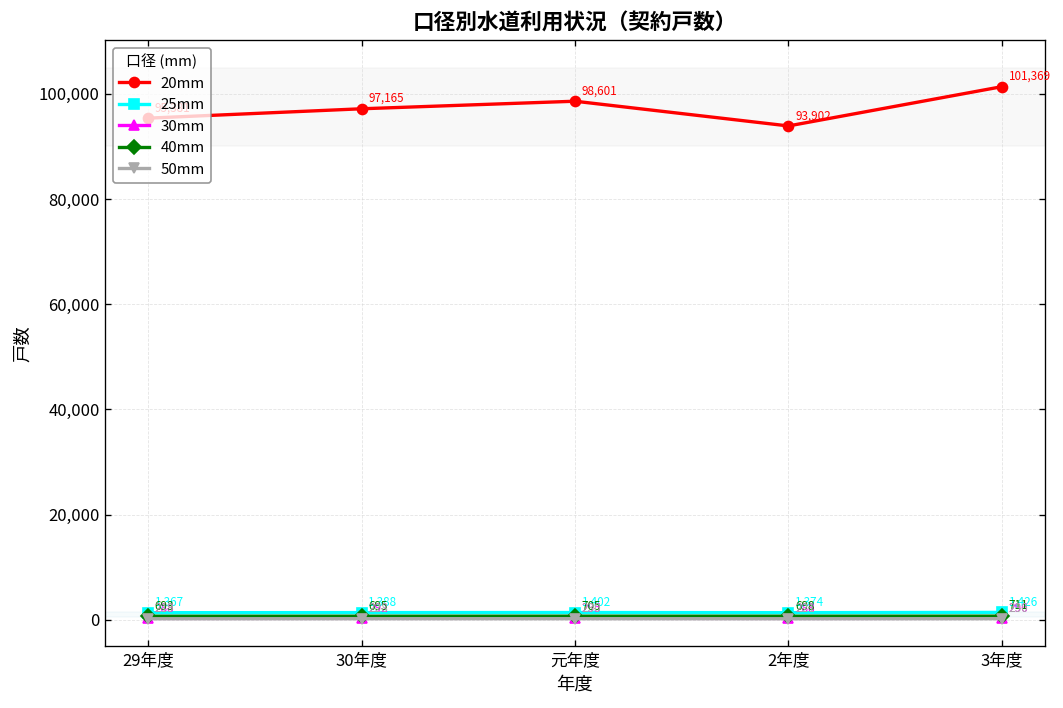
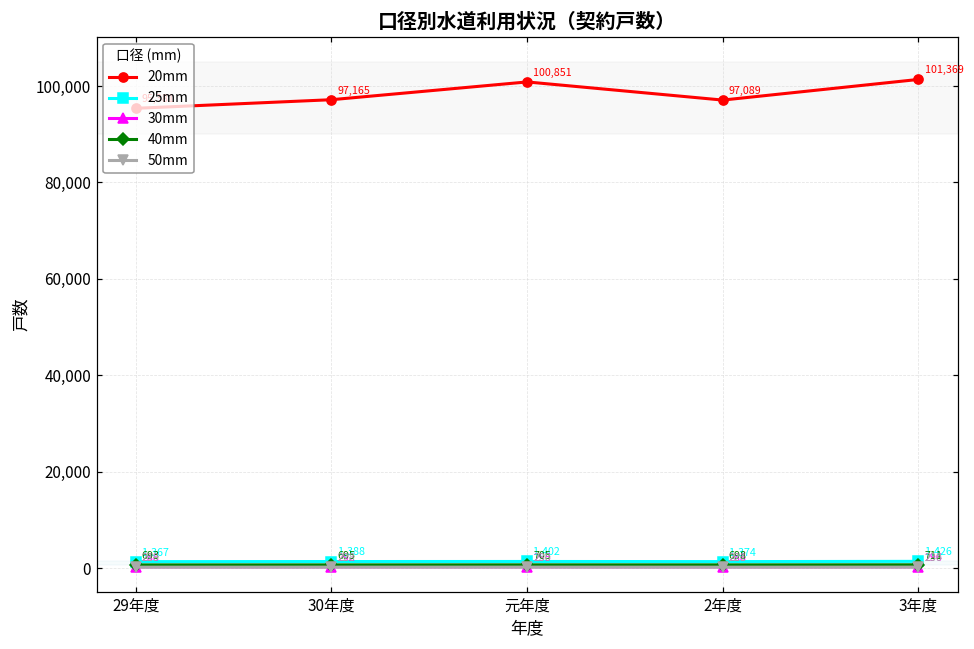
20mm, 元年度: 98,601 -> 100,851
20mm, 2年度: 93,902 -> 97,089
